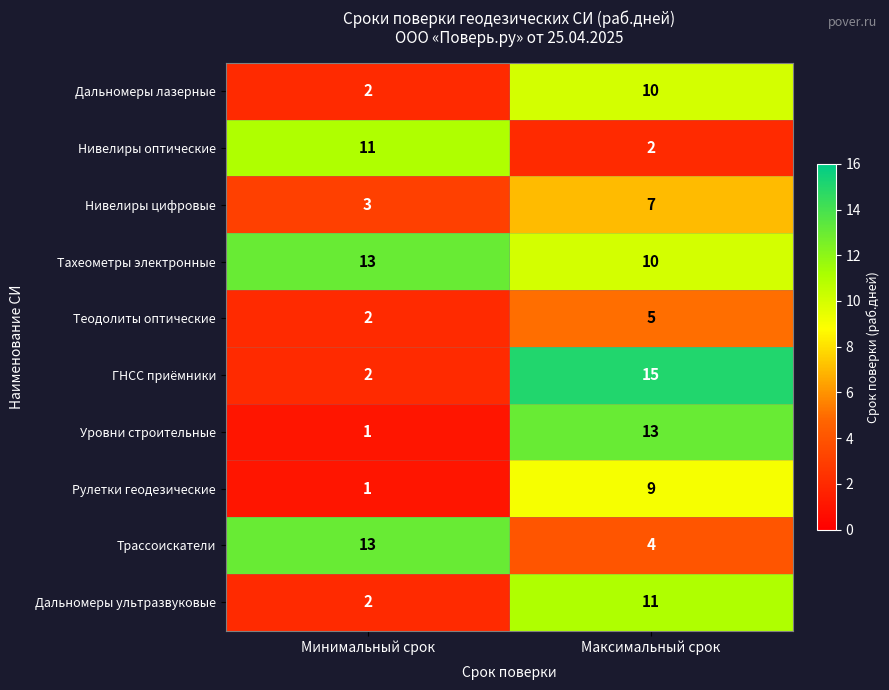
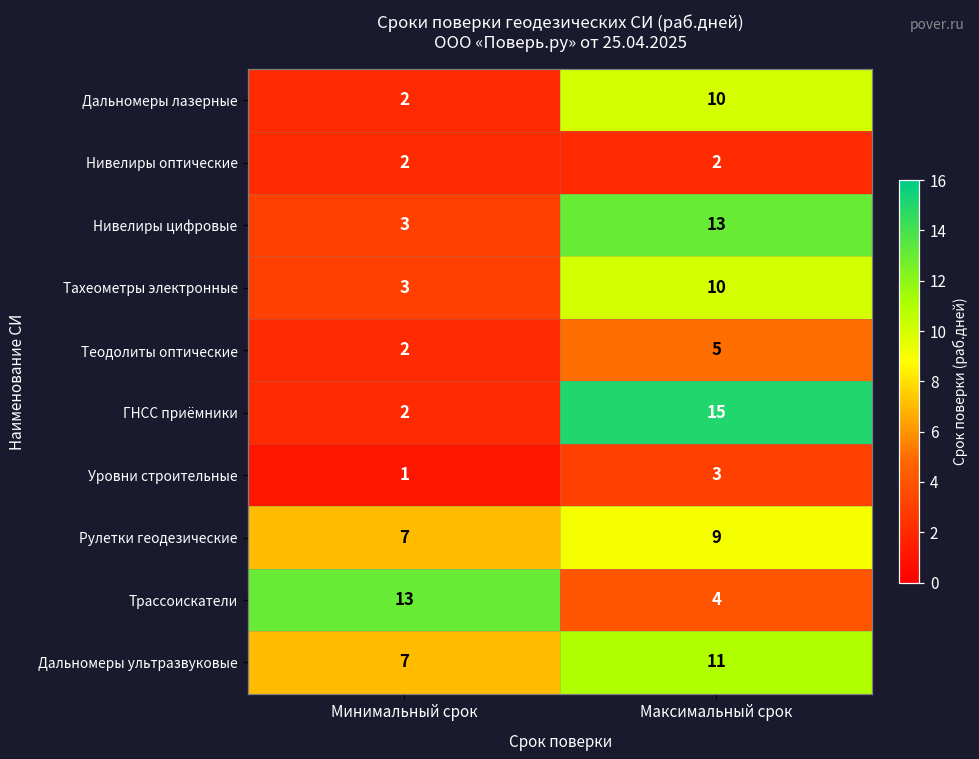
Нивелиры оптические, Минимальный срок: 11 -> 2
Нивелиры цифровые, Максимальный срок: 7 -> 13
Тахеометры электронные, Минимальный срок: 13 -> 3
Уровни строительные, Максимальный срок: 13 -> 3
Рулетки геодезические, Минимальный срок: 1 -> 7
Дальномеры ультразвуковые, Минимальный срок: 2 -> 7
